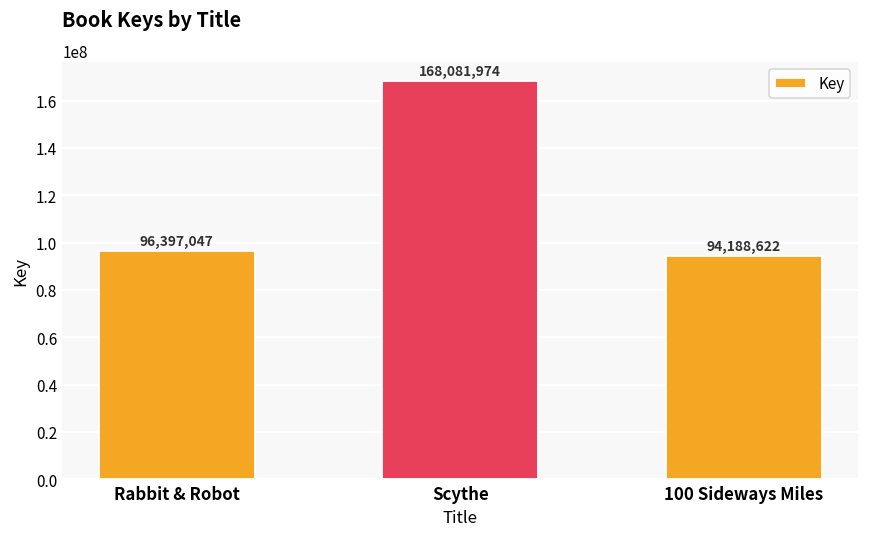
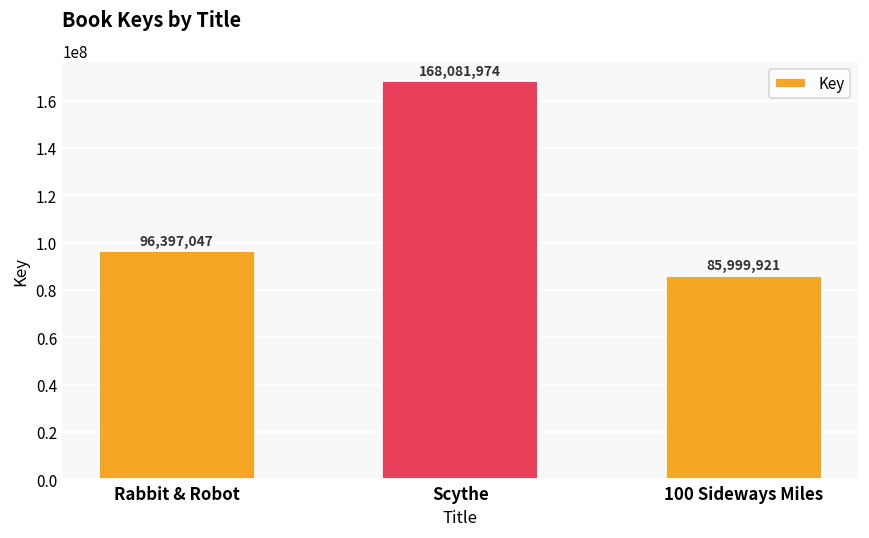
100 Sideways Miles: 94,188,622 -> 85,999,921
